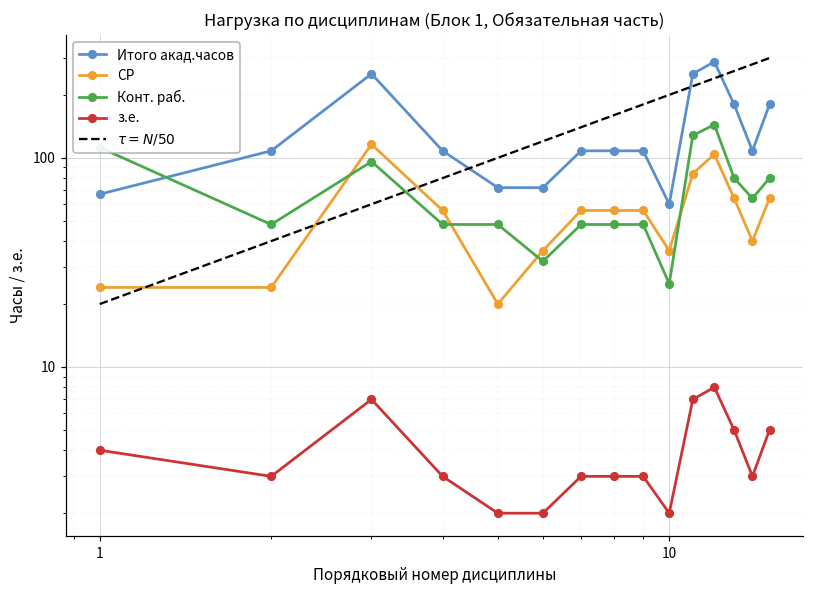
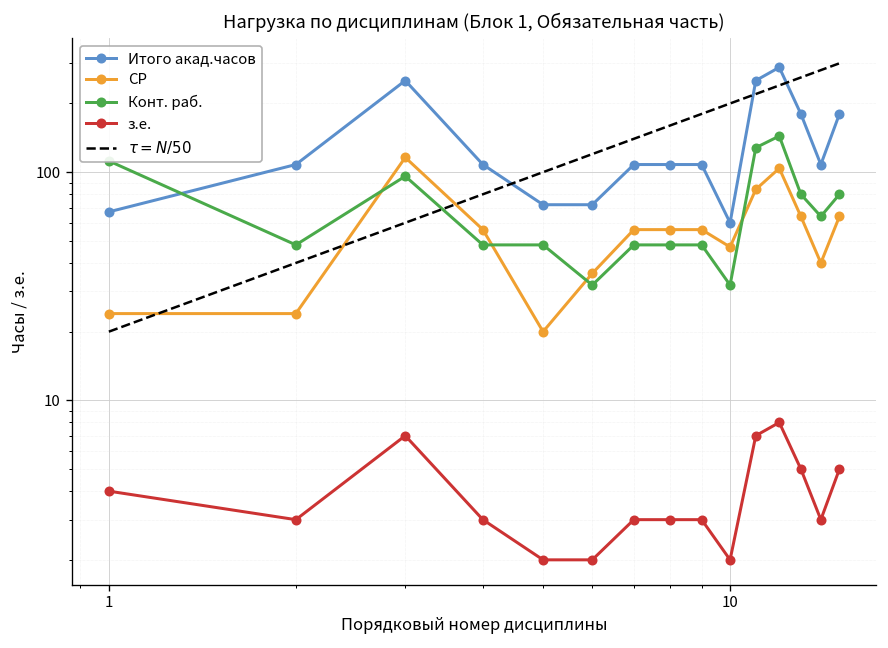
СР, 10: 36 -> 47
Конт. раб., 10: 25 -> 32
